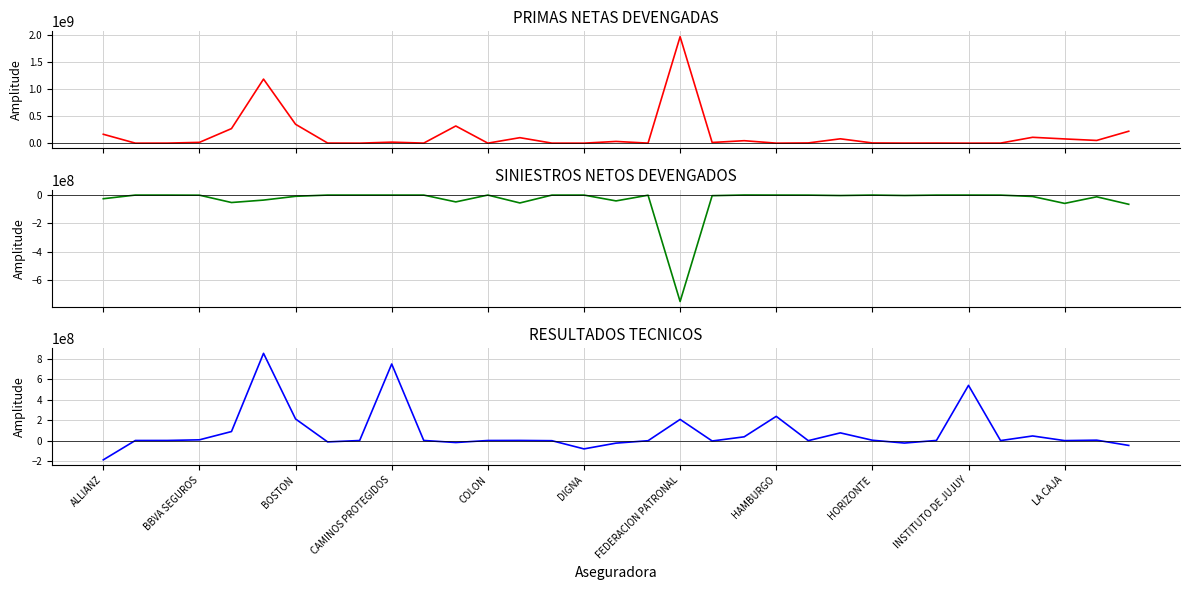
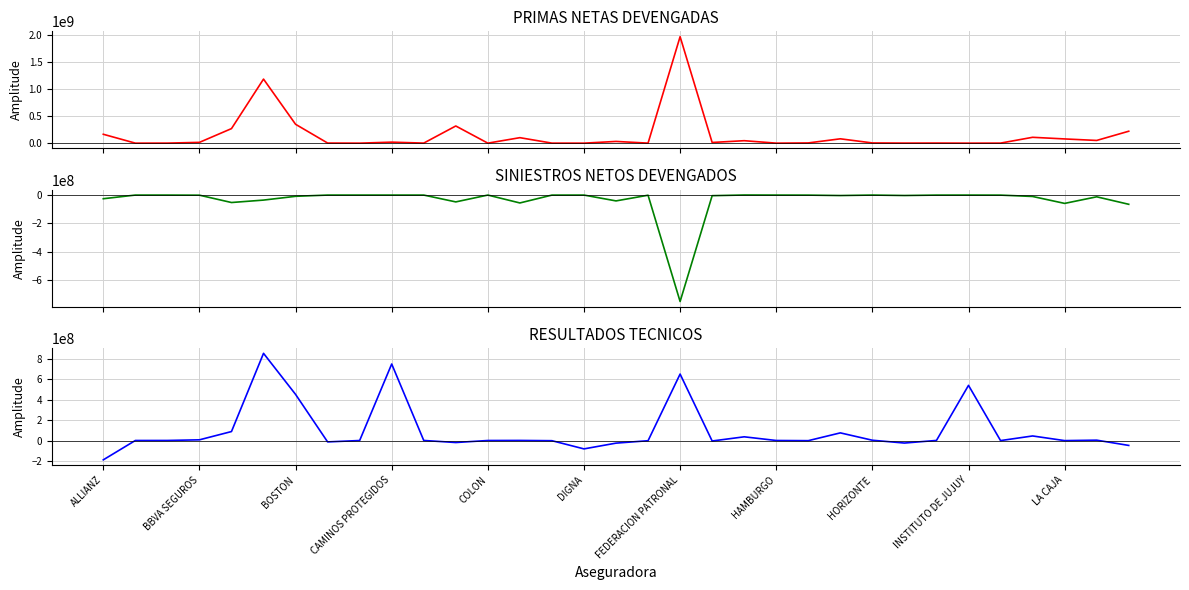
RESULTADOS TECNICOS, BOSTON: 210000000 -> 450000000
RESULTADOS TECNICOS, FEDERACION PATRONAL: 210000000 -> 650000000
RESULTADOS TECNICOS, HAMBURGO: 240000000 -> 0
